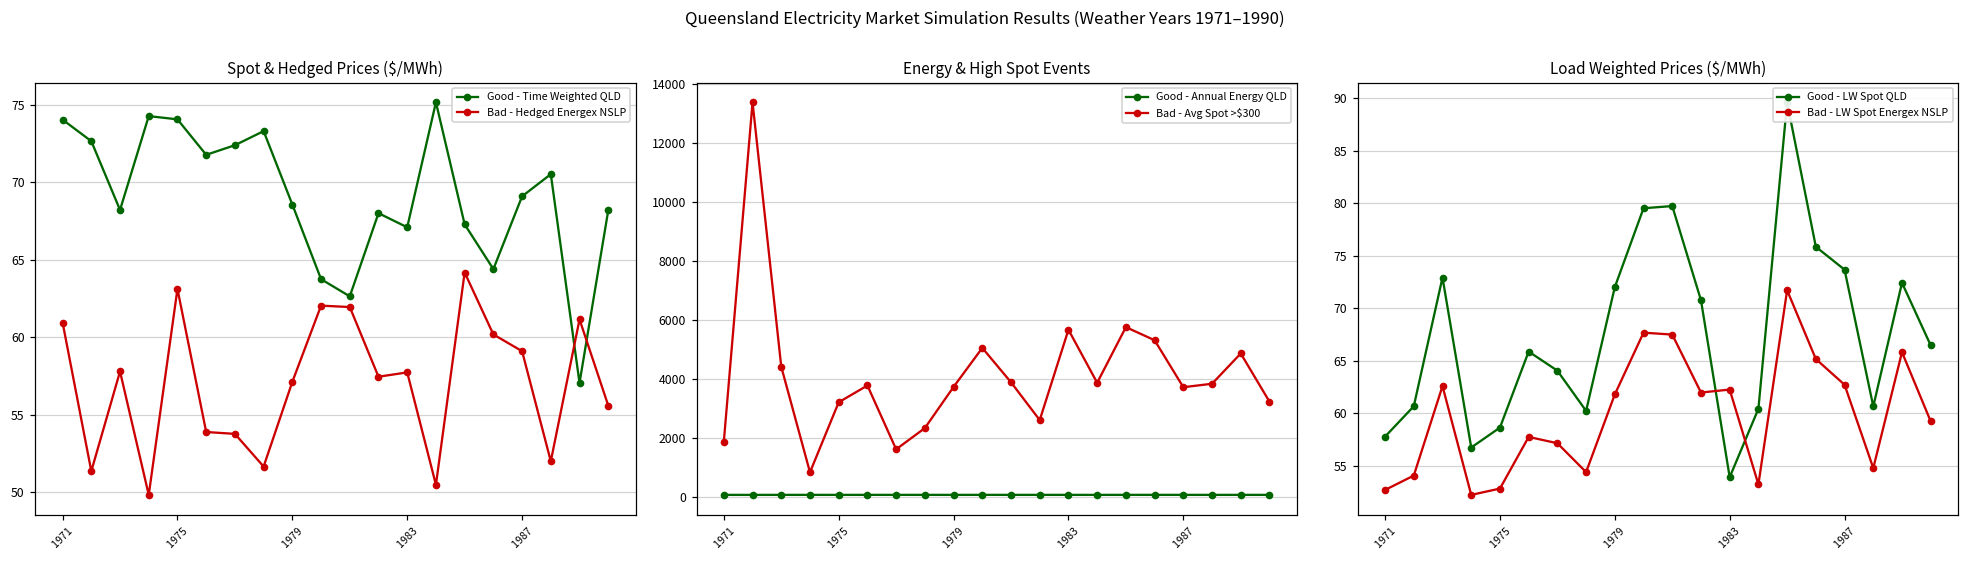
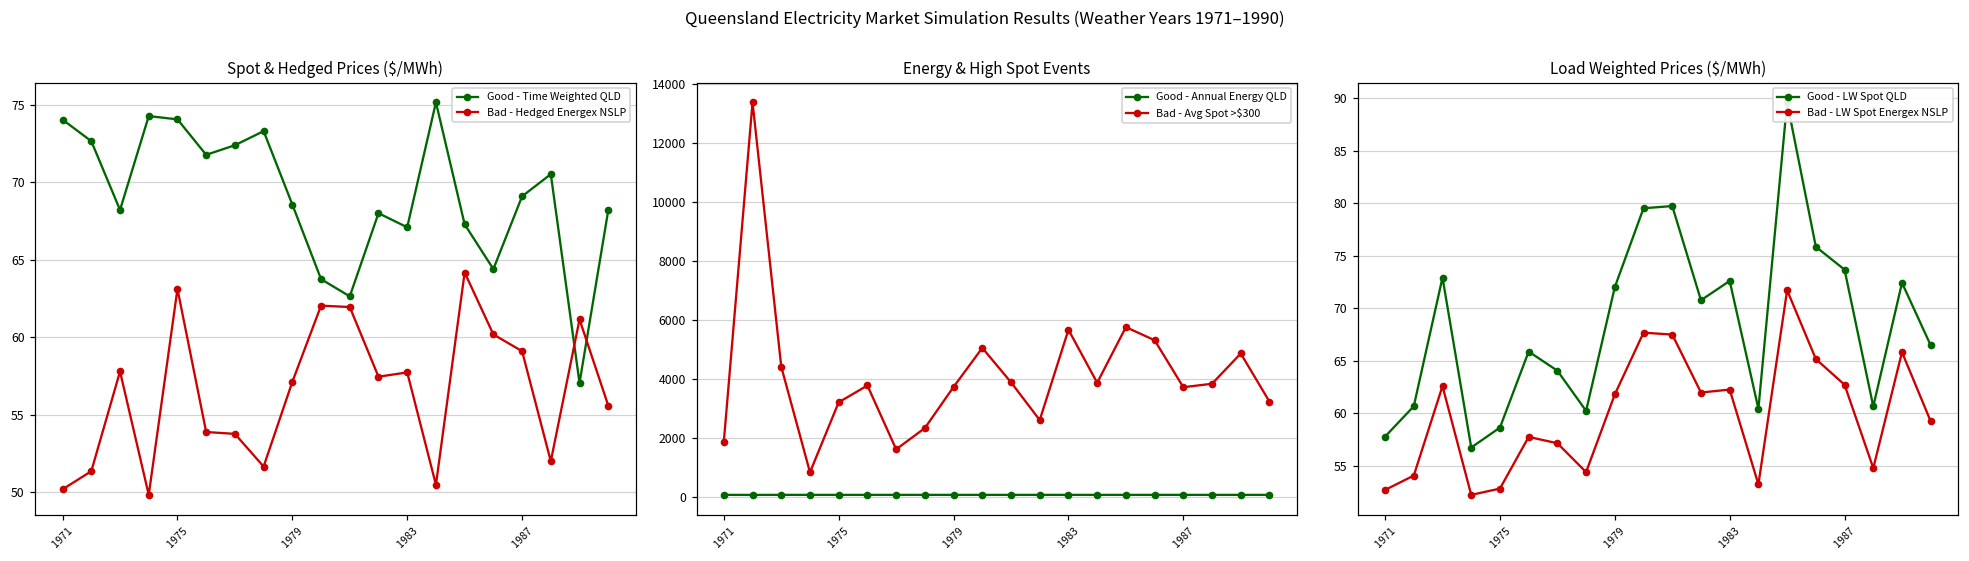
Spot & Hedged Prices ($/MWh), Bad - Hedged Energex NSLP, 1971: 61.0 -> 50.2
Load Weighted Prices ($/MWh), Good - LW Spot QLD, 1983: 54 -> 73
